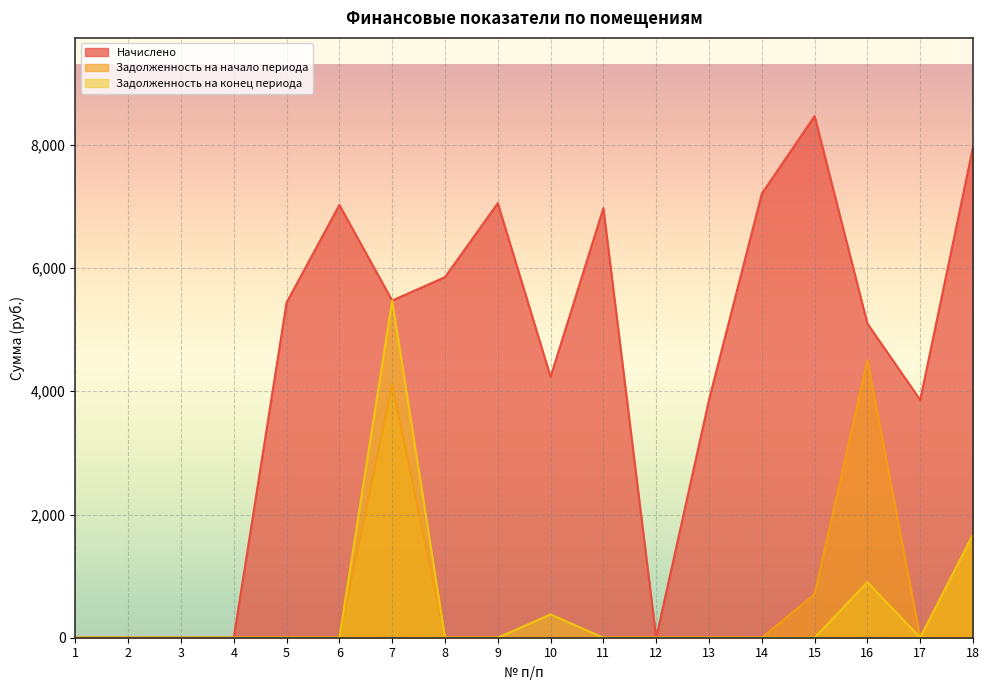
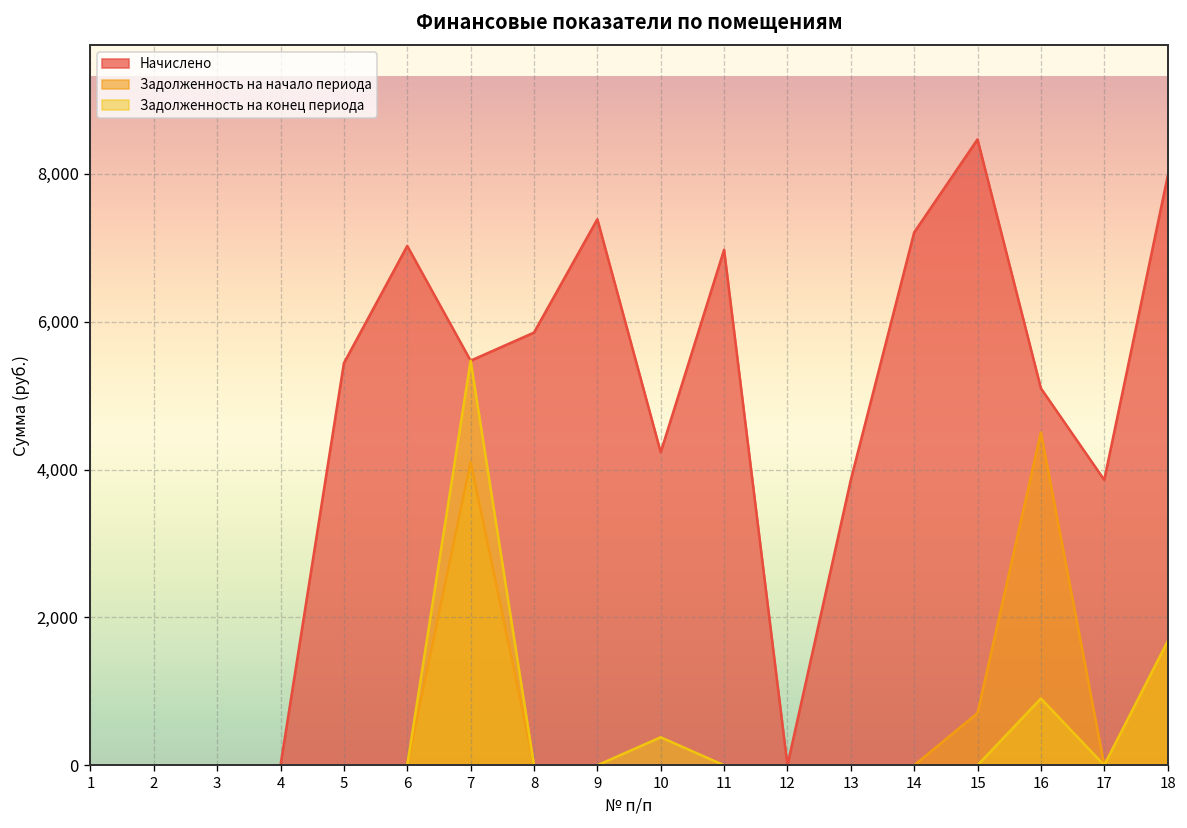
Начислено, 9: 7,100 -> 7,400
